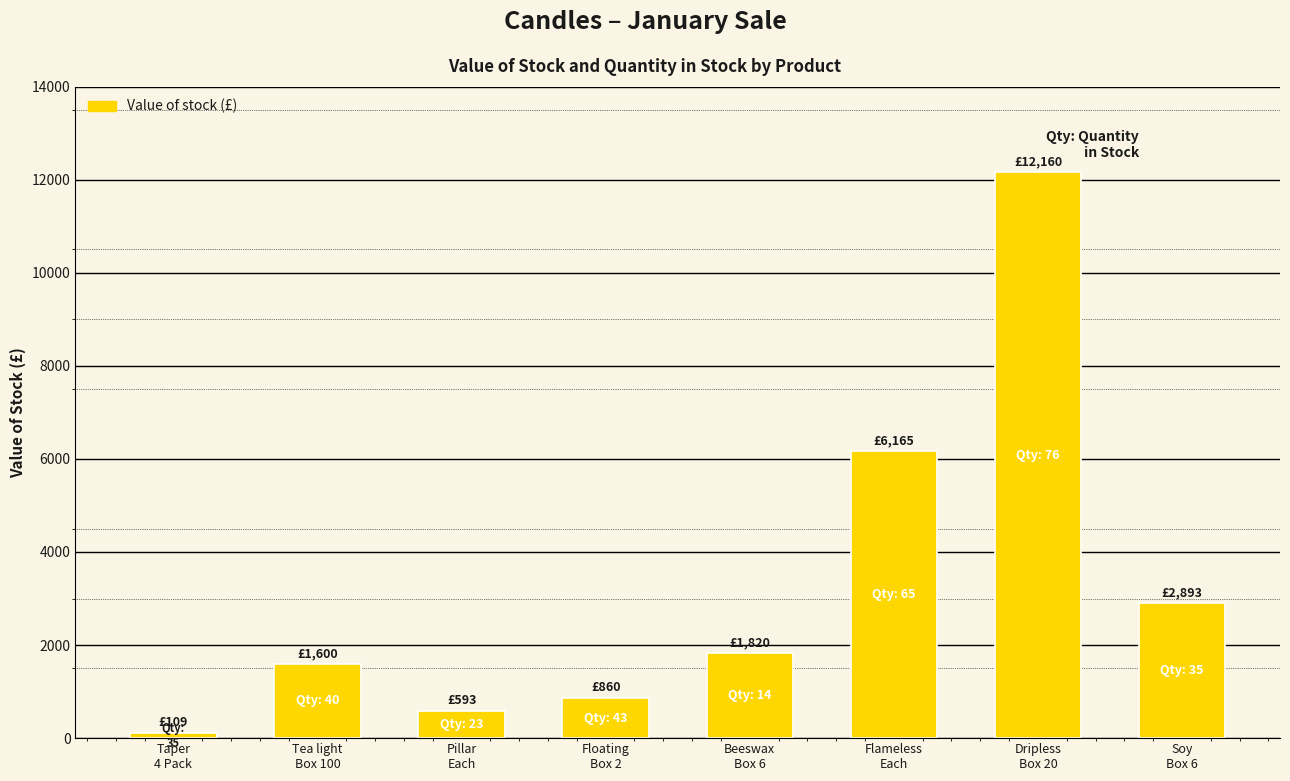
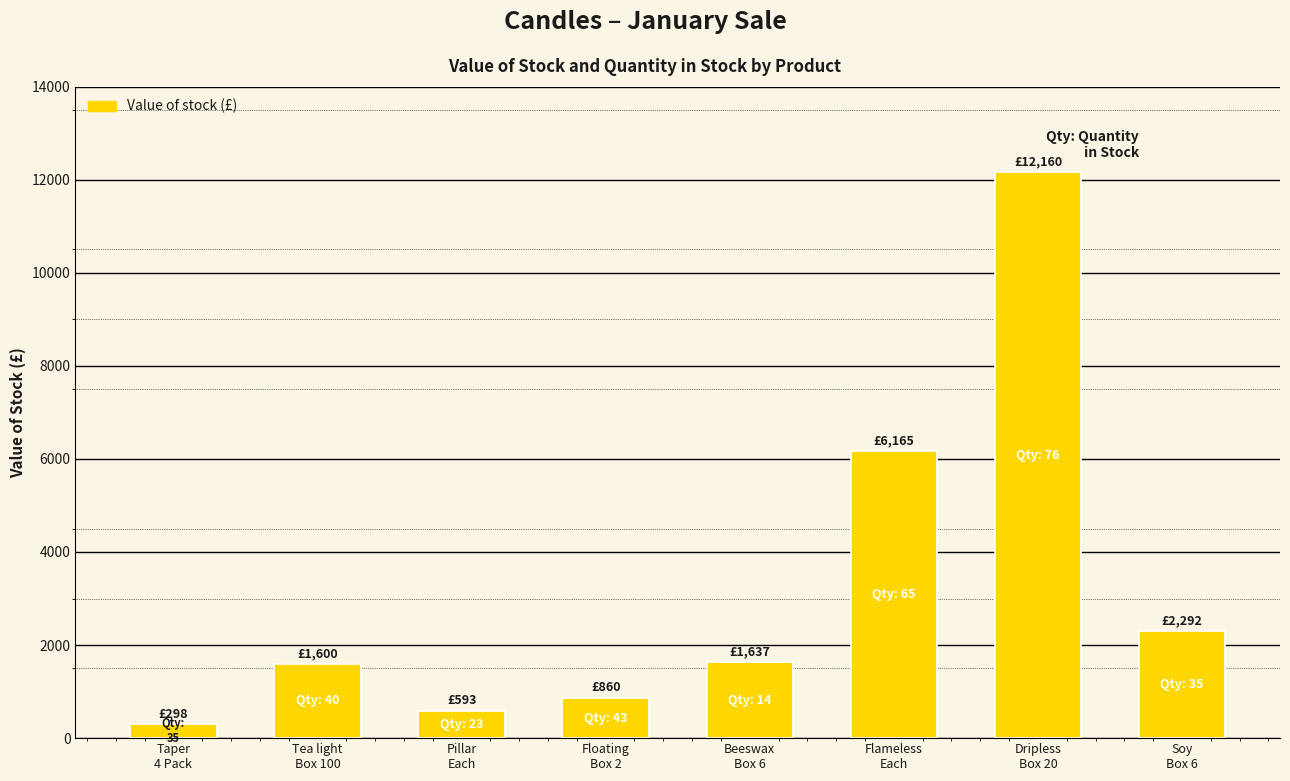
Taper 4 Pack: £109 -> £298
Beeswax Box 6: £1,820 -> £1,637
Soy Box 6: £2,893 -> £2,292
